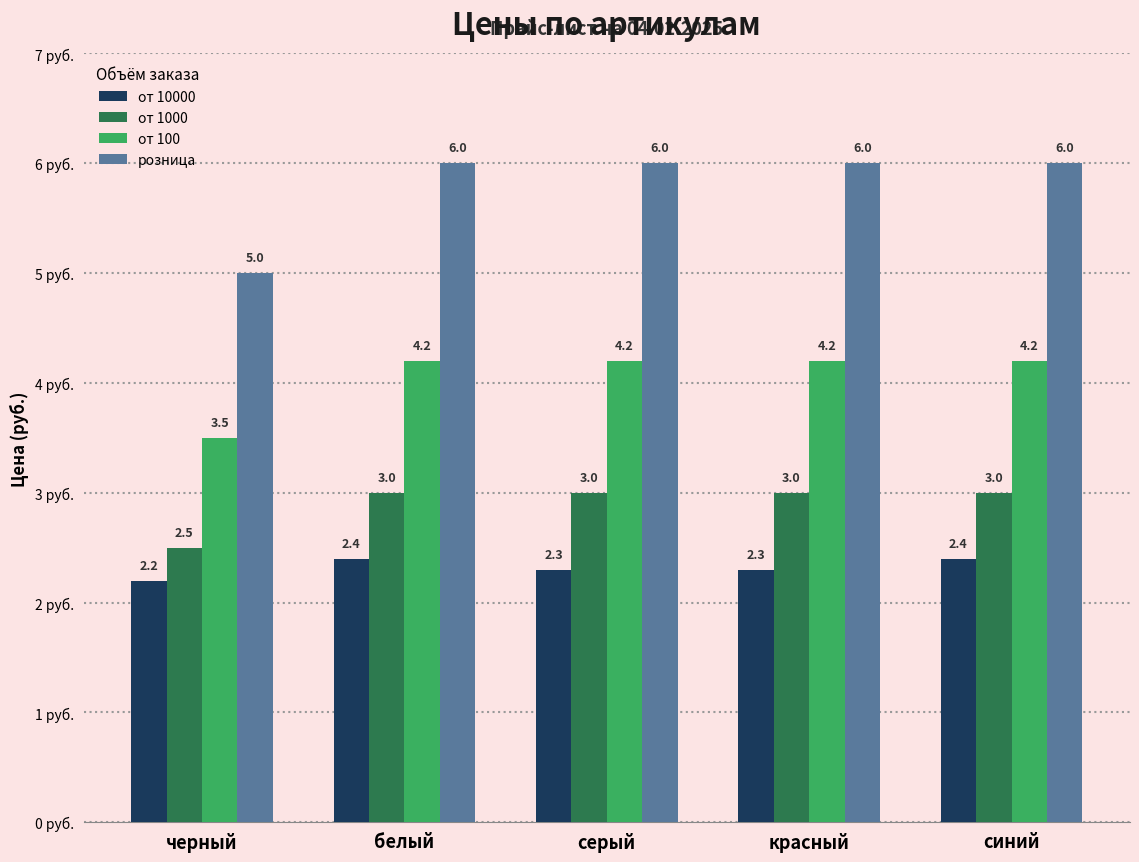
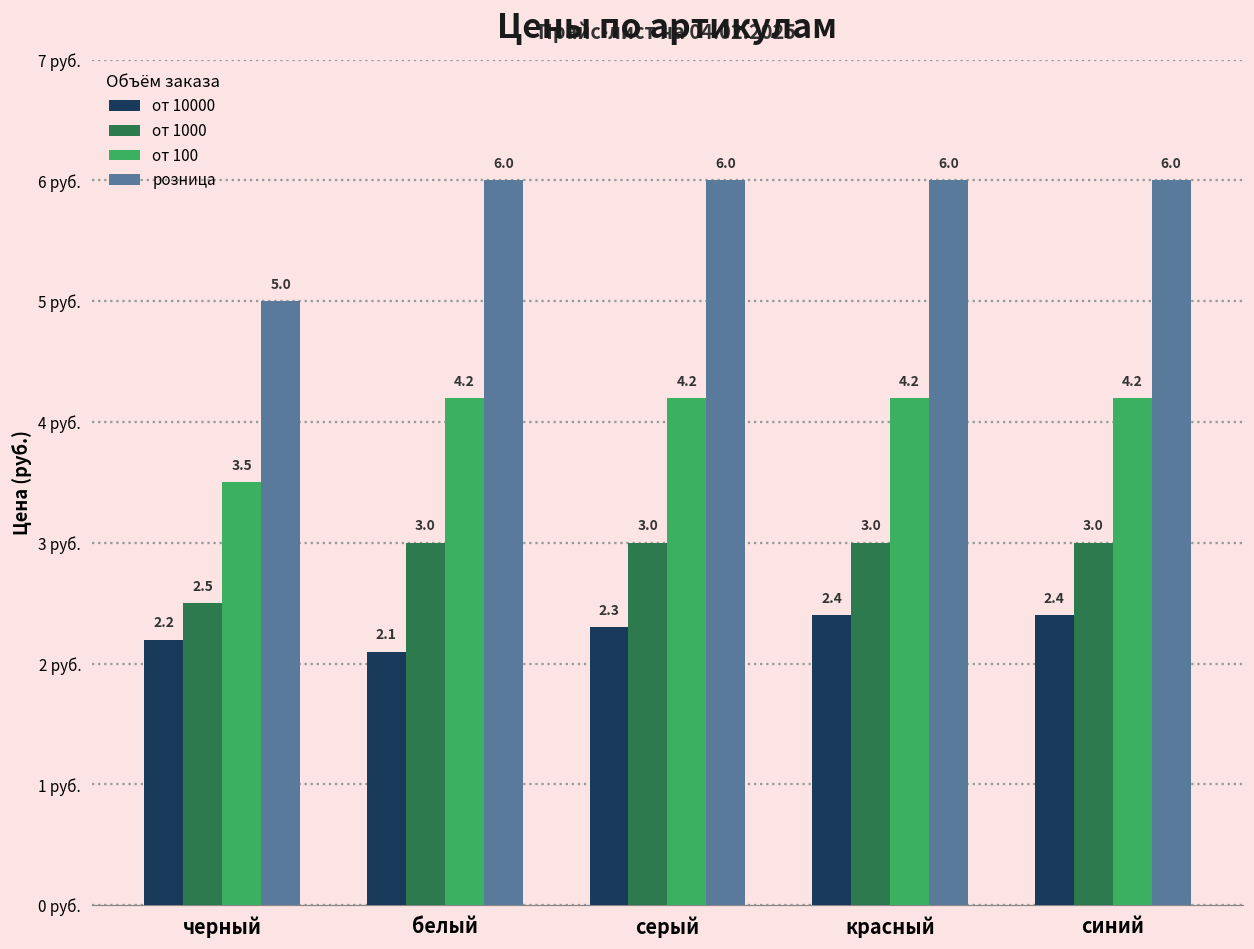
от 10000, белый: 2.4 -> 2.1
от 10000, красный: 2.3 -> 2.4
